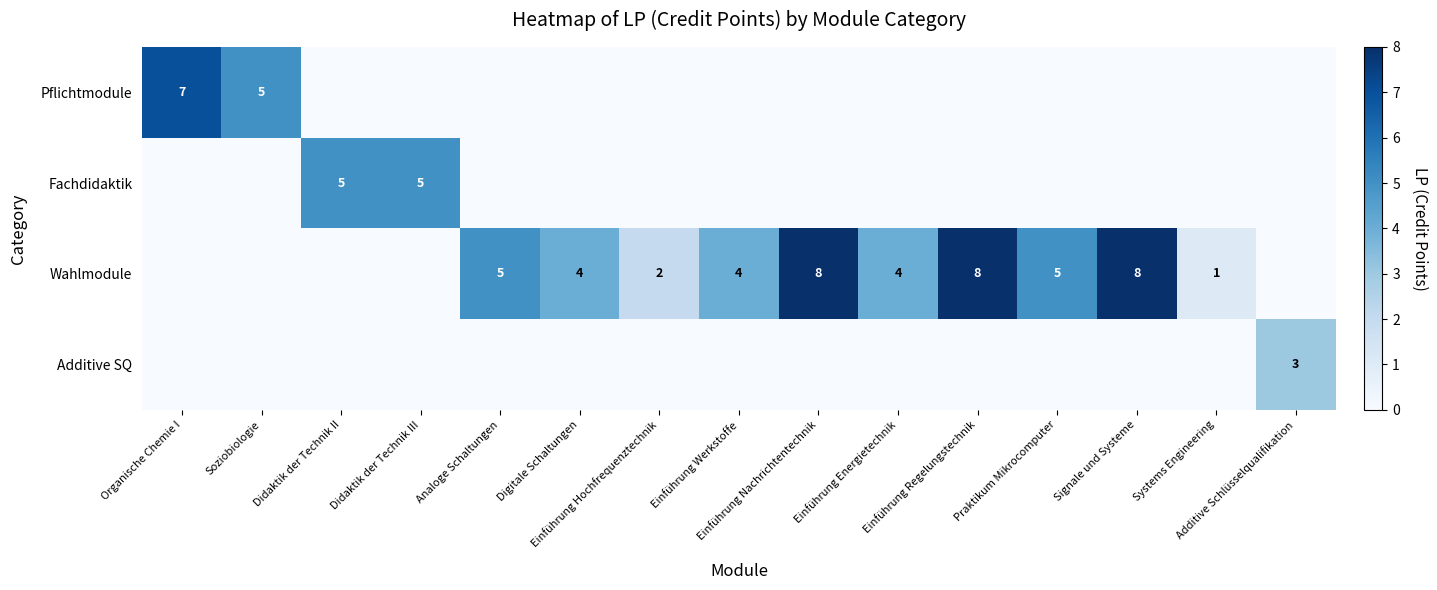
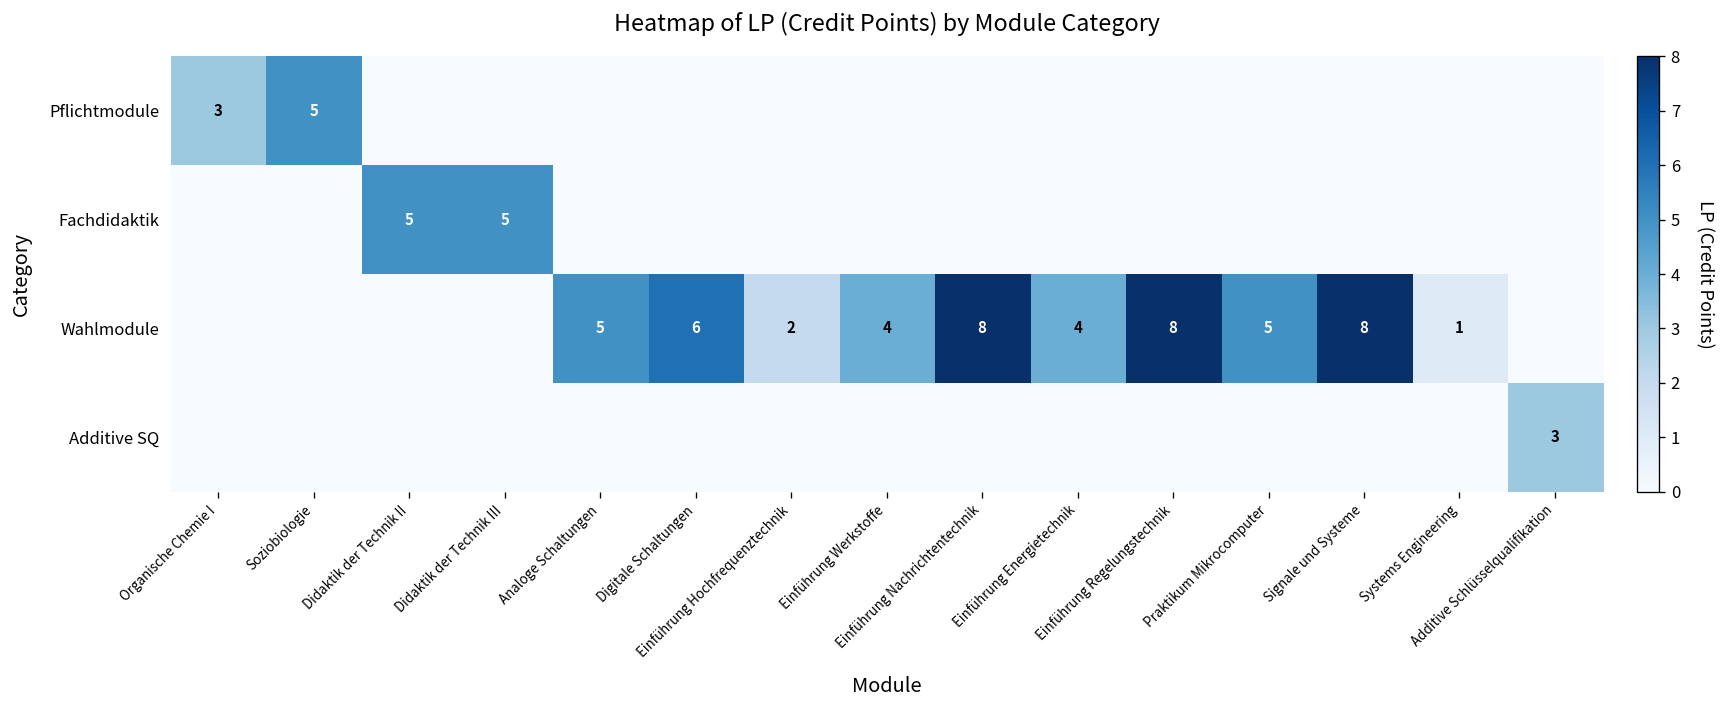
Pflichtmodule, Organische Chemie I: 7 -> 3
Wahlmodule, Digitale Schaltungen: 4 -> 6
